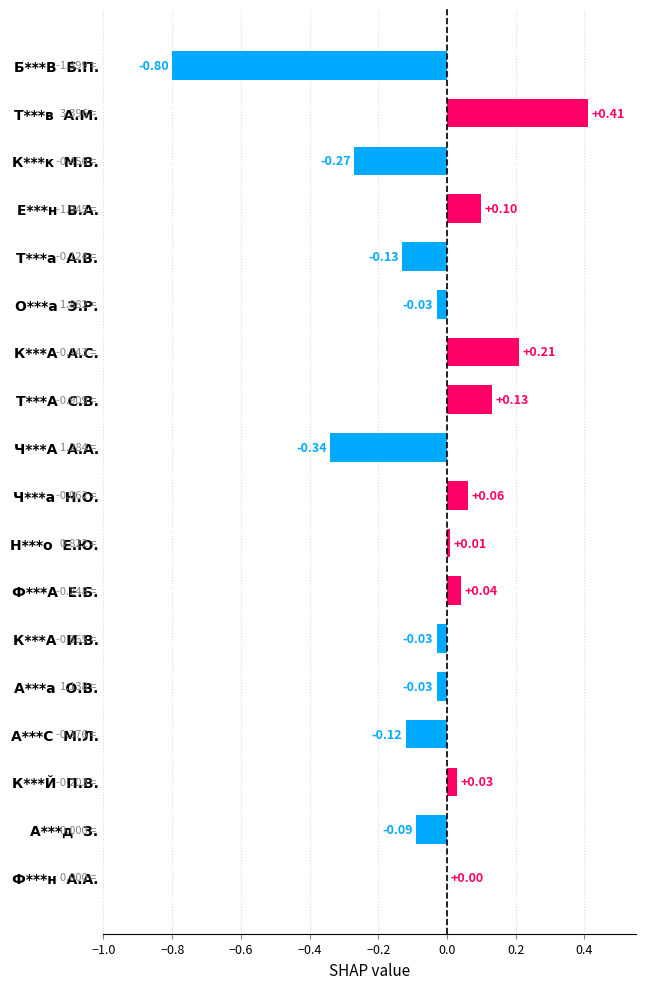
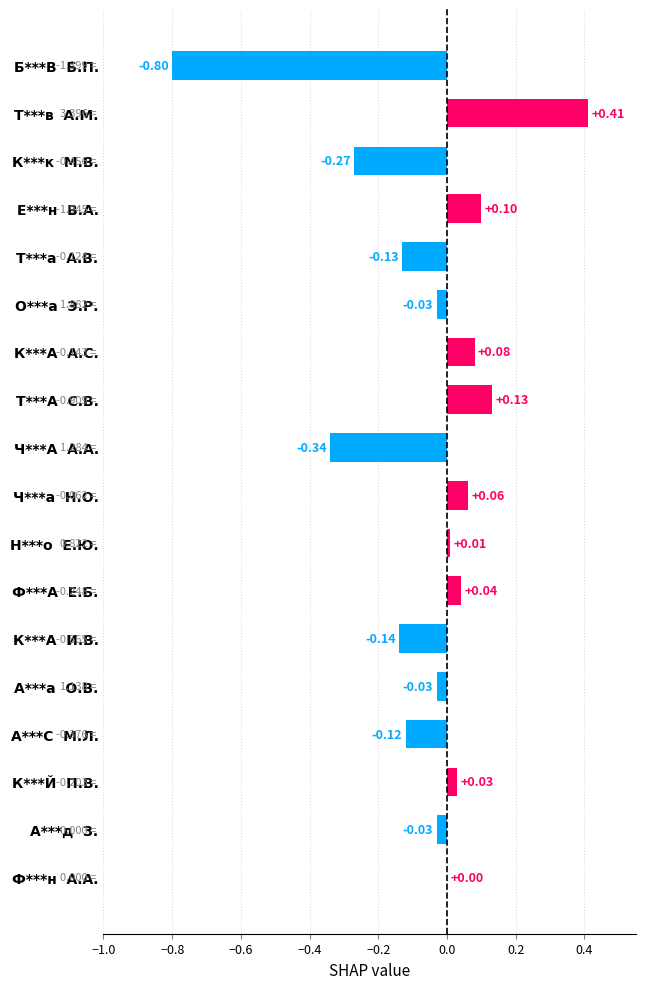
К***А А.С.: +0.21 -> +0.08
К***А И.В.: -0.03 -> -0.14
А***д З.: -0.09 -> -0.03
